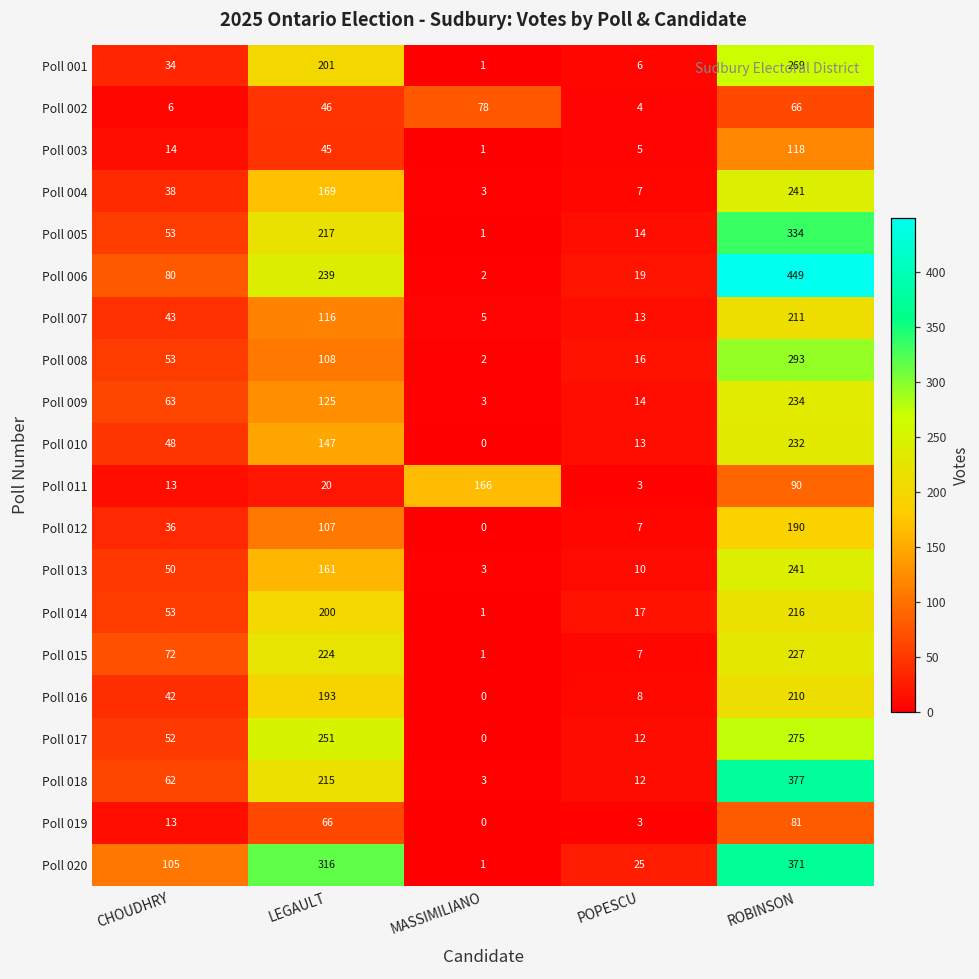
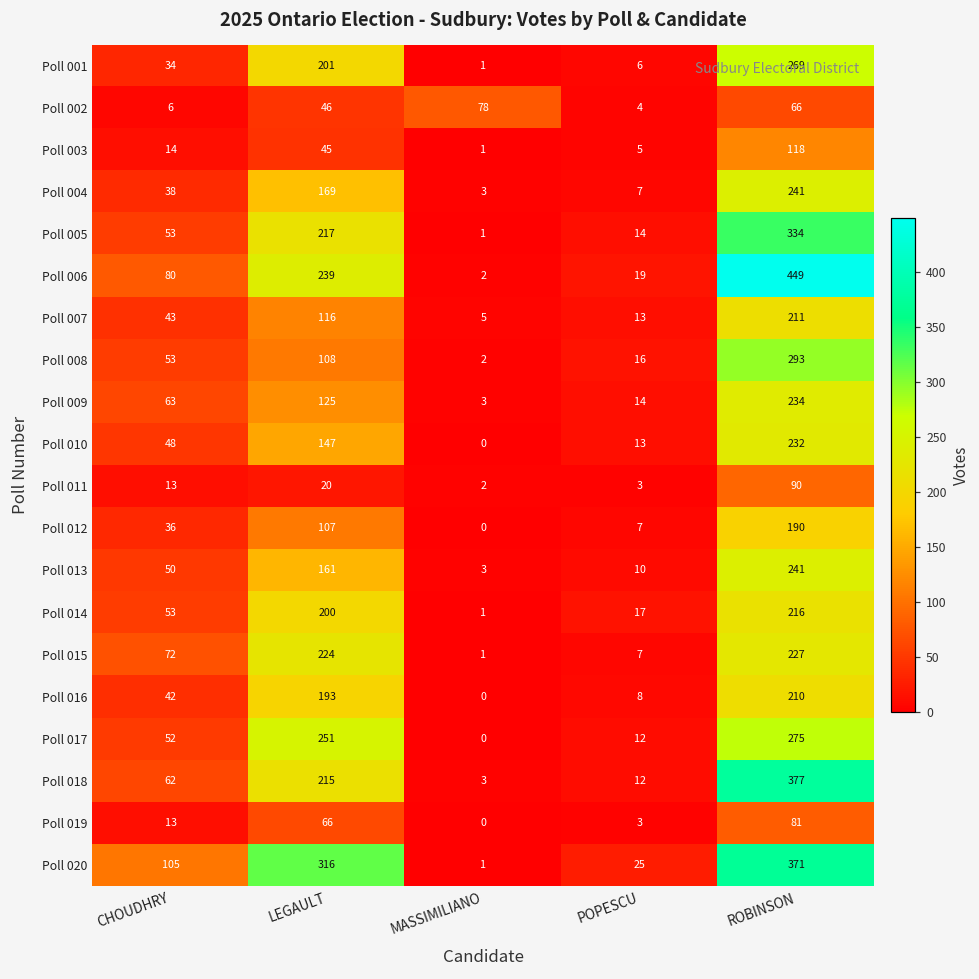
Poll 011, MASSIMILIANO: 166 -> 2
